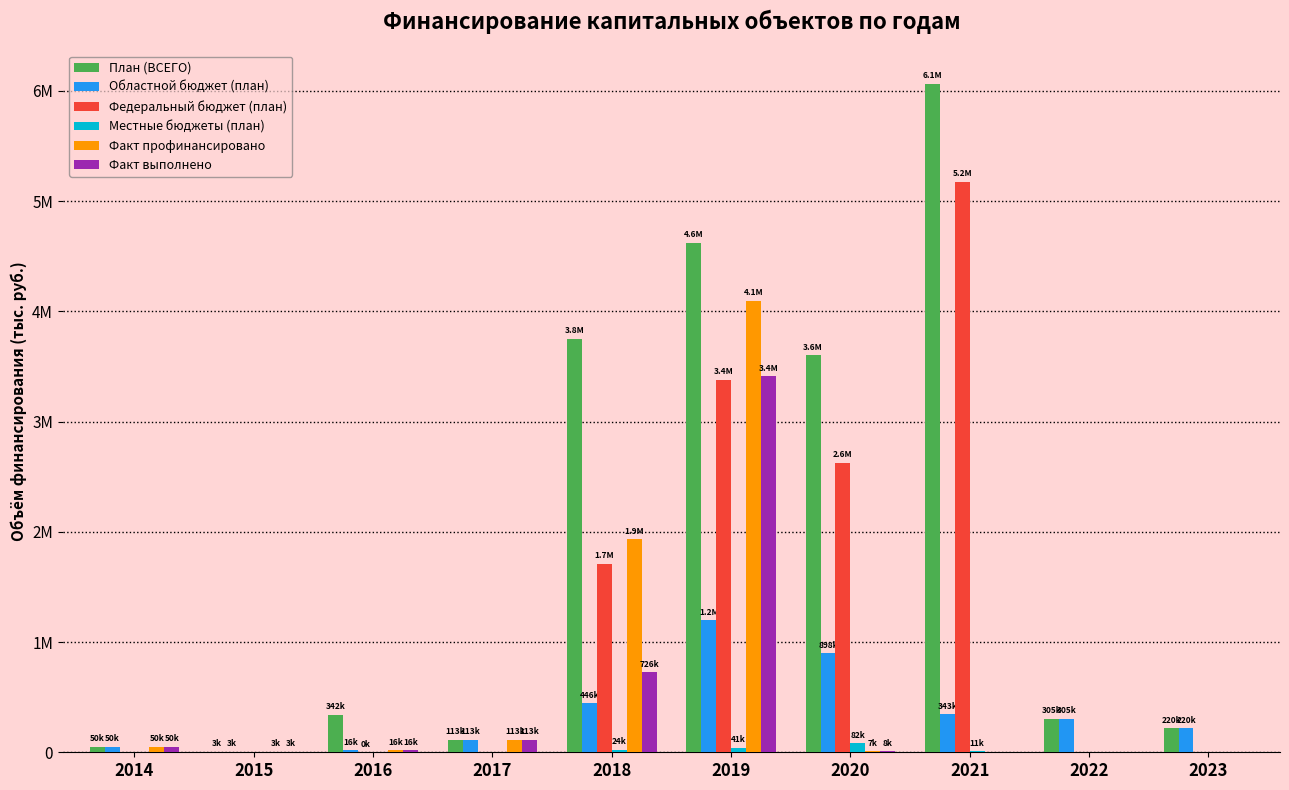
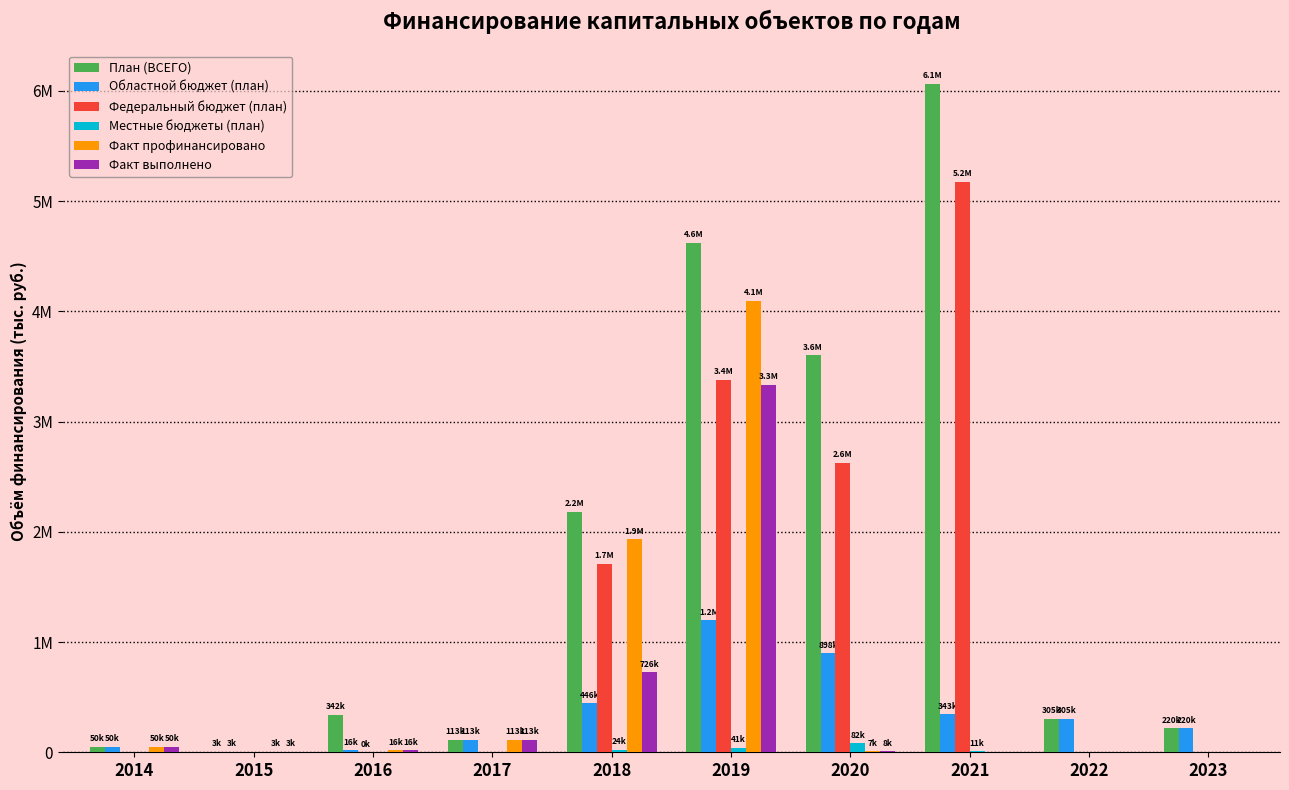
План (ВСЕГО), 2018: 3.8M -> 2.2M
Факт выполнено, 2019: 3.4M -> 3.3M
